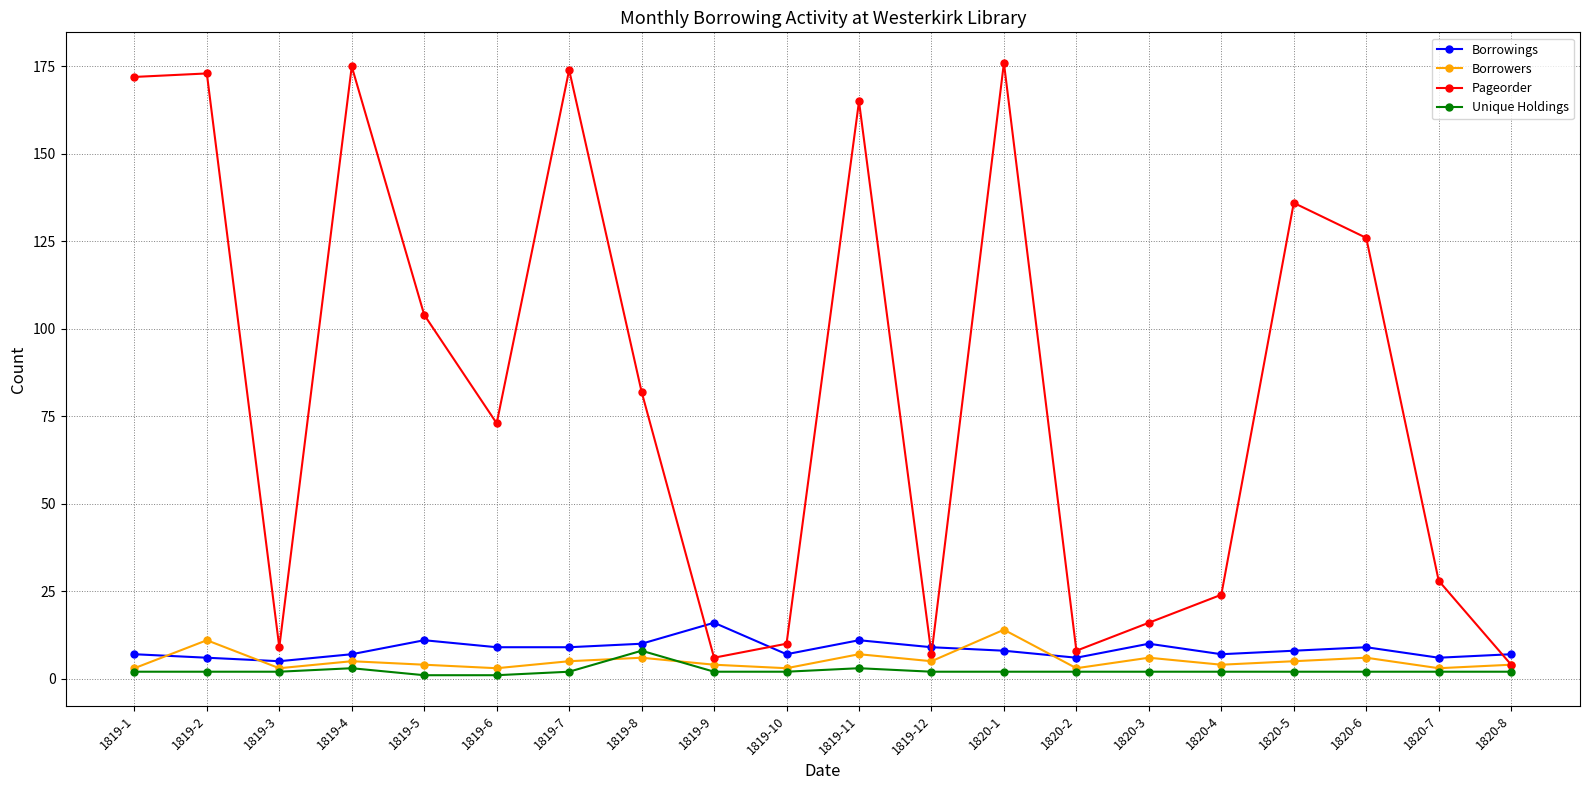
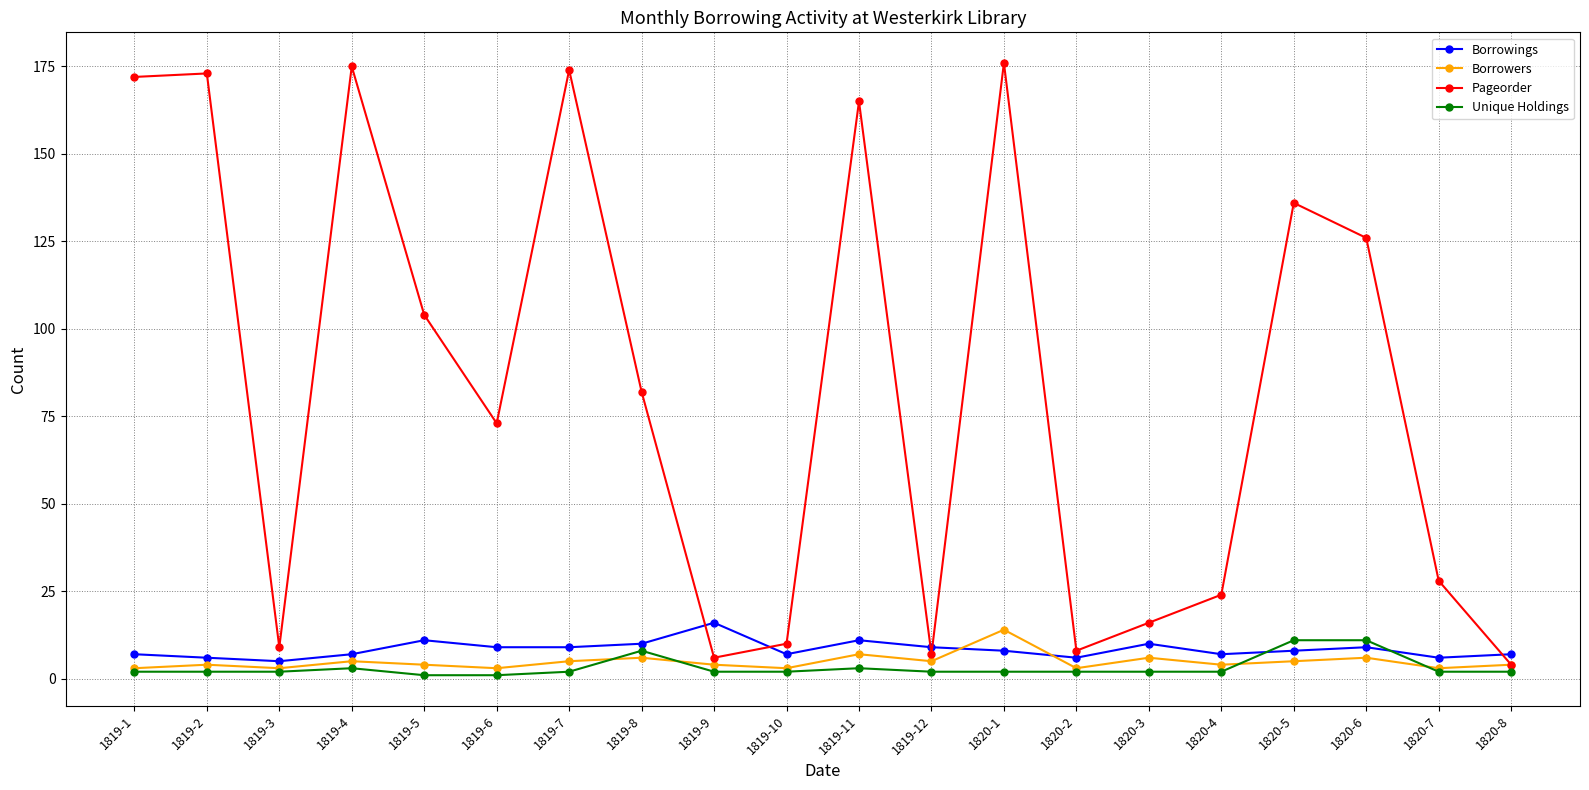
Borrowers, 1819-2: 11 -> 4
Unique Holdings, 1820-5: 2 -> 11
Unique Holdings, 1820-6: 2 -> 11
